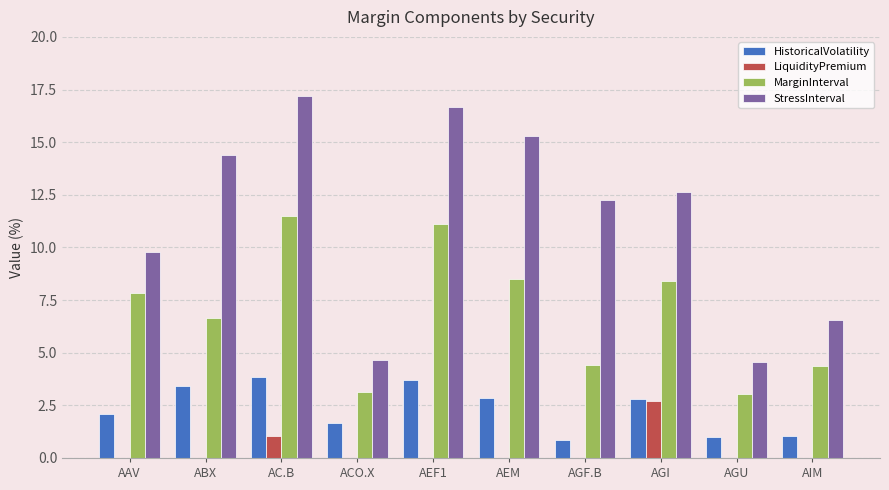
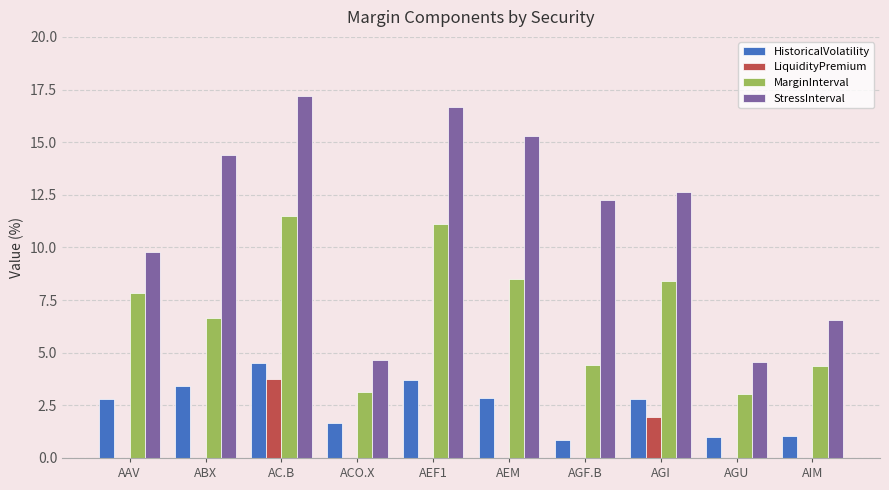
HistoricalVolatility, AAV: 2.1 -> 2.8
HistoricalVolatility, AC.B: 3.8 -> 4.5
LiquidityPremium, AC.B: 1.1 -> 3.8
LiquidityPremium, AGI: 2.7 -> 2.0
